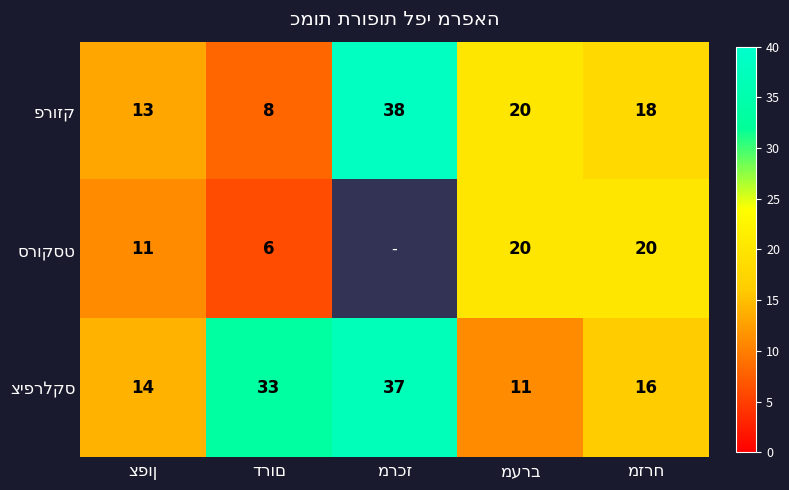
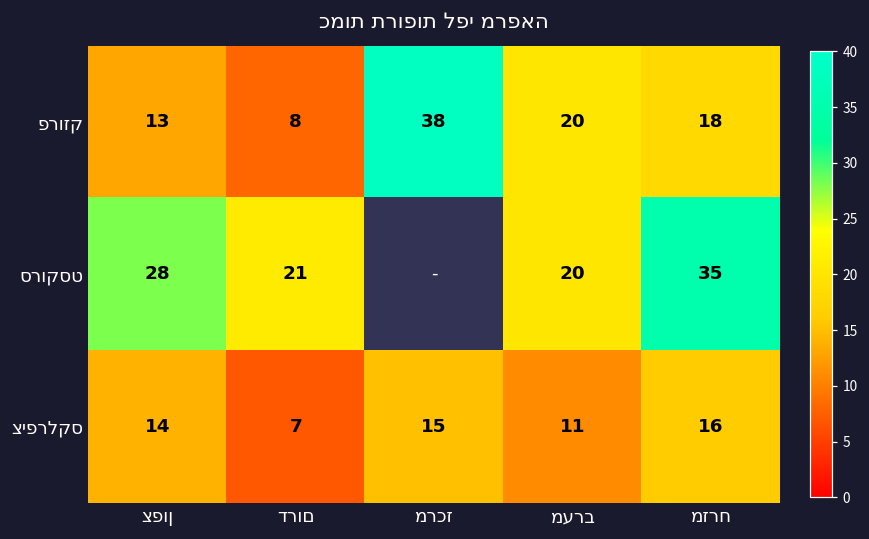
סרוקסט, צפון: 11 -> 28
סרוקסט, דרום: 6 -> 21
סרוקסט, מזרח: 20 -> 35
ציפרלקס, דרום: 33 -> 7
ציפרלקס, מרכז: 37 -> 15
